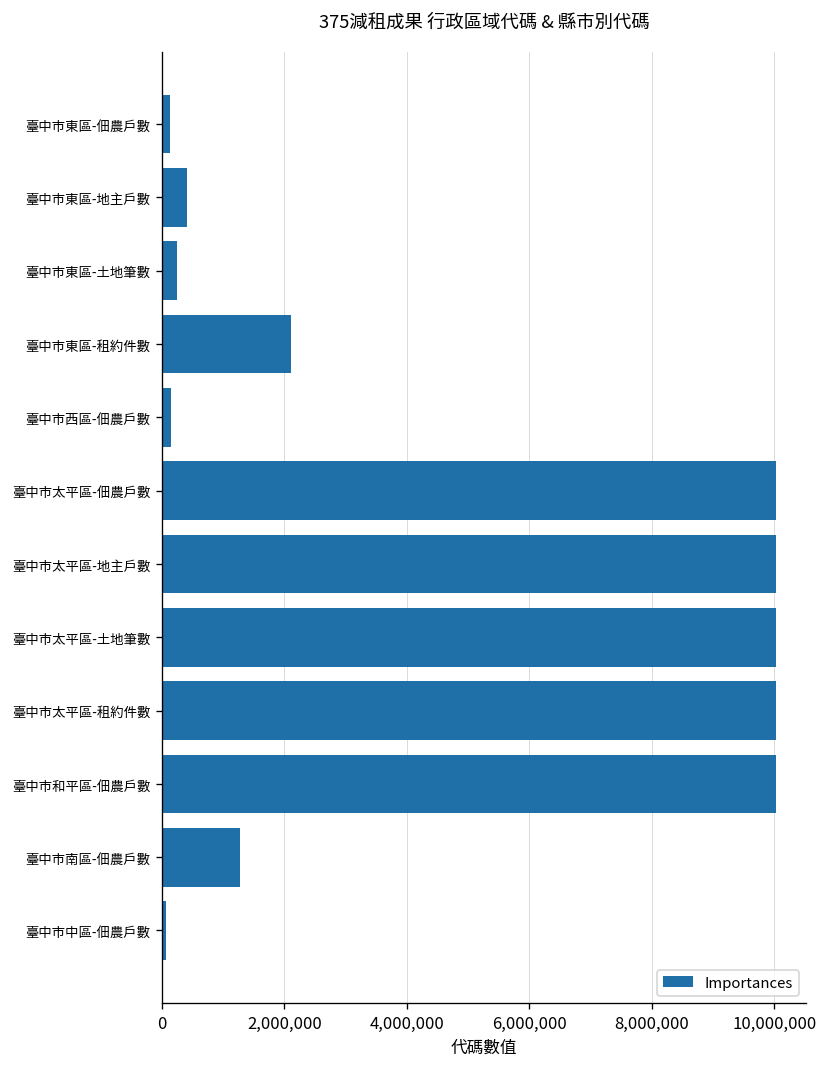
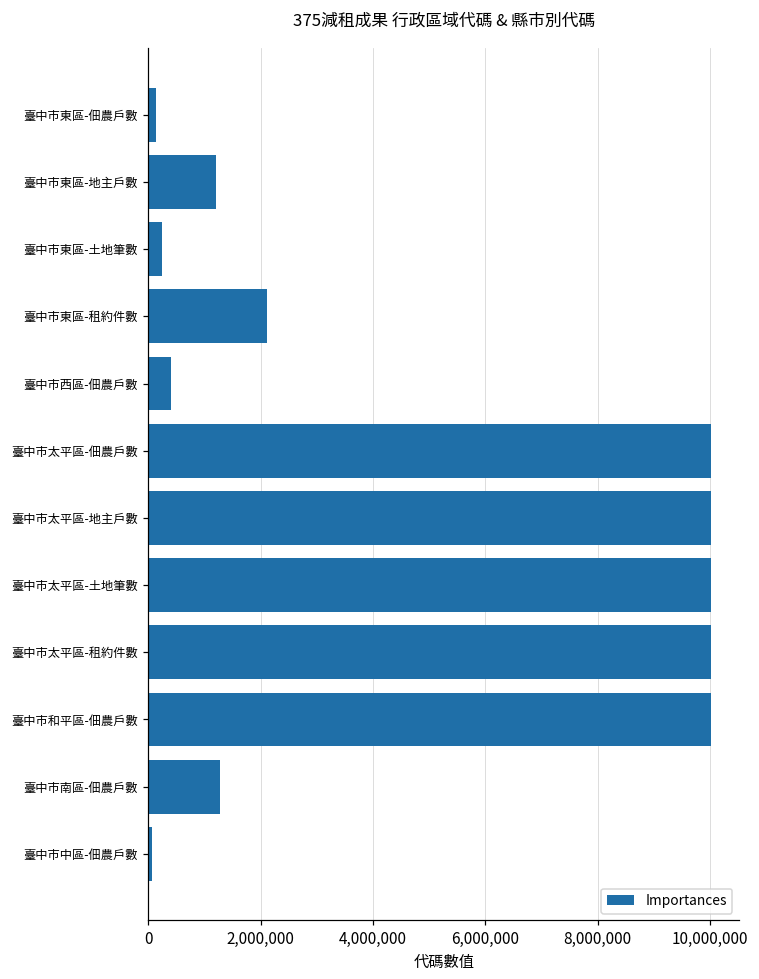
臺中市東區-地主戶數: 400,000 -> 1,200,000
臺中市西區-佃農戶數: 200,000 -> 400,000
